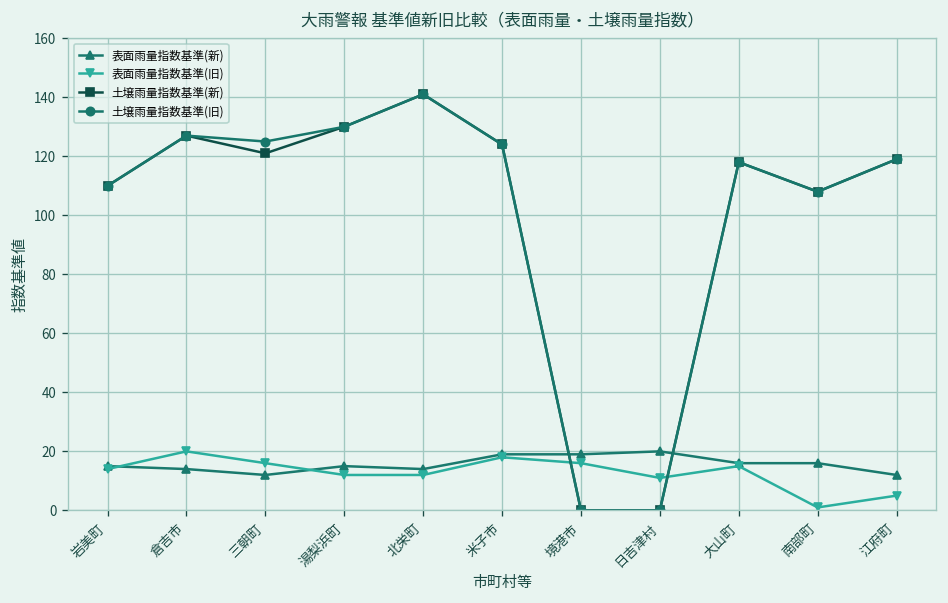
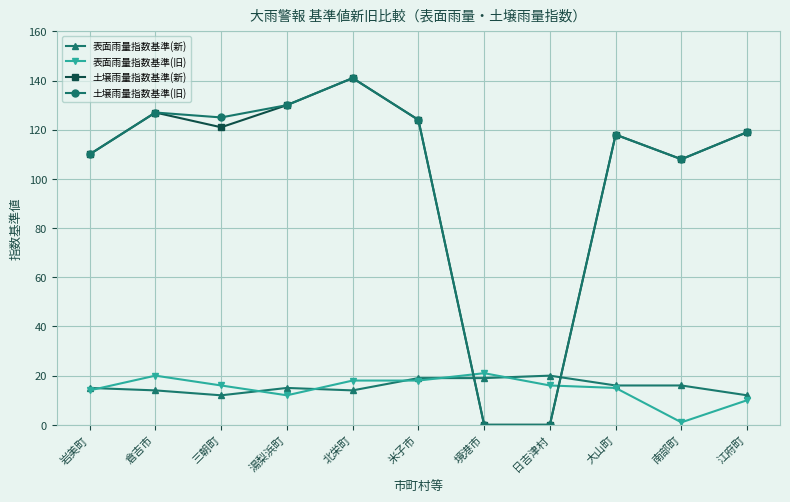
表面雨量指数基準(旧), 北栄町: 12 -> 18
表面雨量指数基準(旧), 境港市: 16 -> 21
表面雨量指数基準(旧), 日吉津村: 11 -> 16
表面雨量指数基準(旧), 江府町: 5 -> 10
